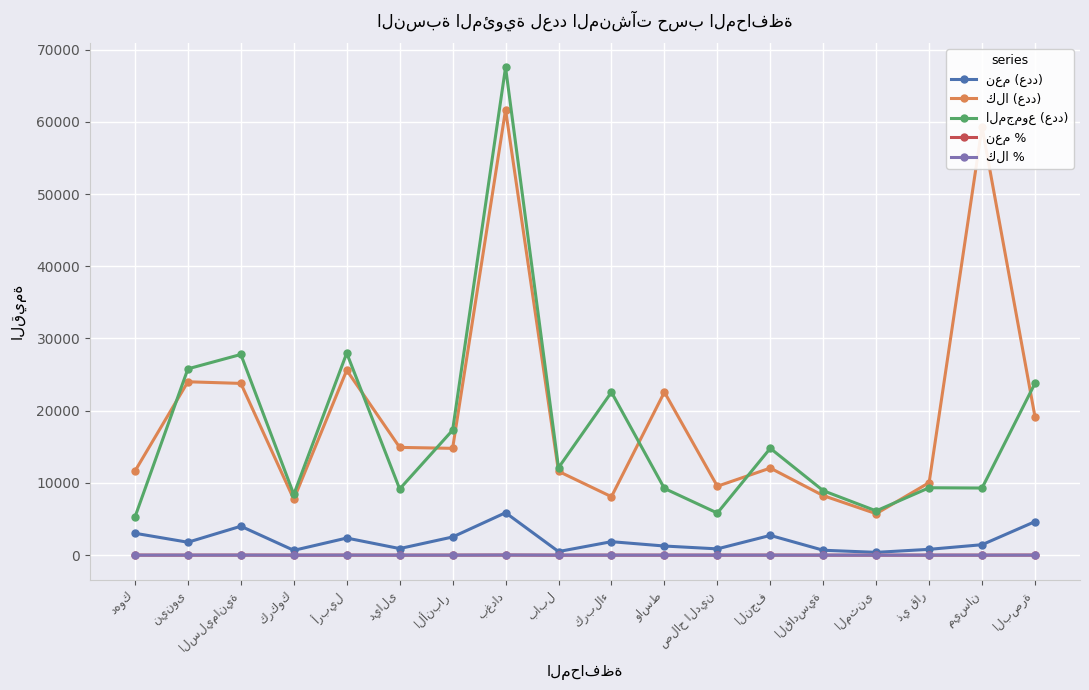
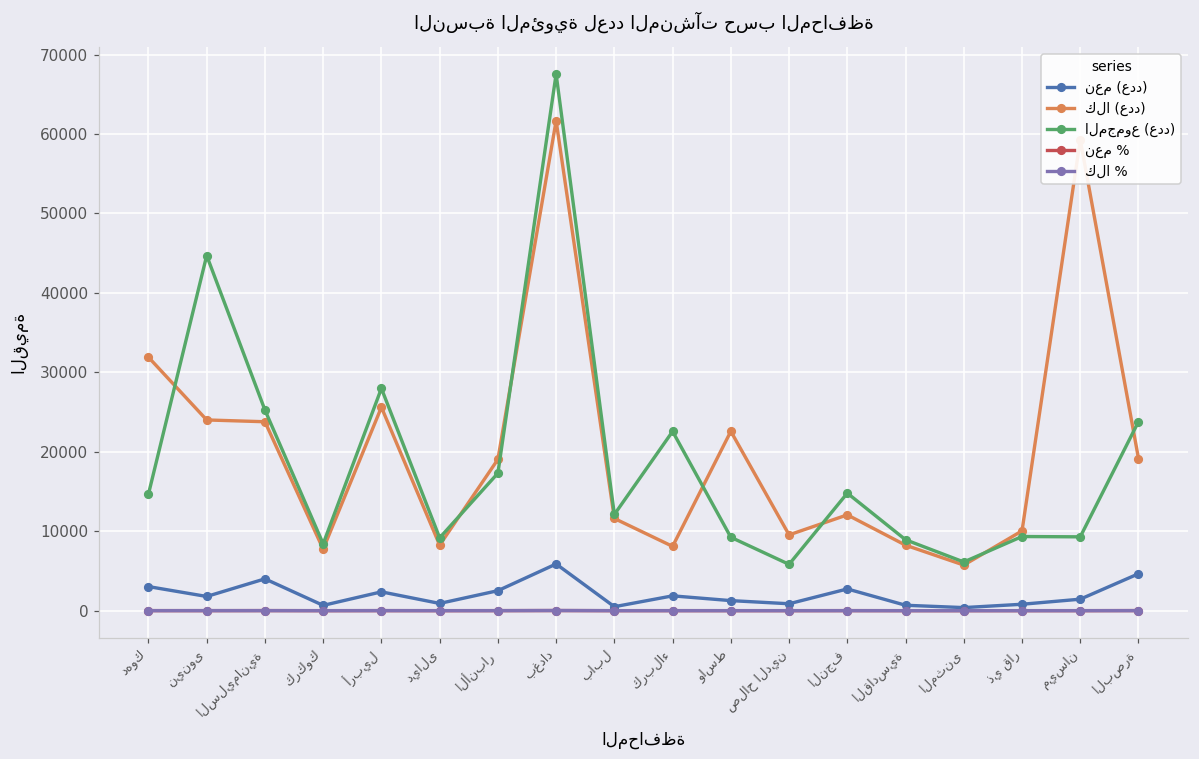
كلا (عدد), دهوك: 12000 -> 32000
المجموع (عدد), دهوك: 5000 -> 15000
المجموع (عدد), نينوى: 26000 -> 45000
المجموع (عدد), السليمانية: 28000 -> 25000
كلا (عدد), ديالى: 15000 -> 8000
كلا (عدد), الأنبار: 15000 -> 19000
